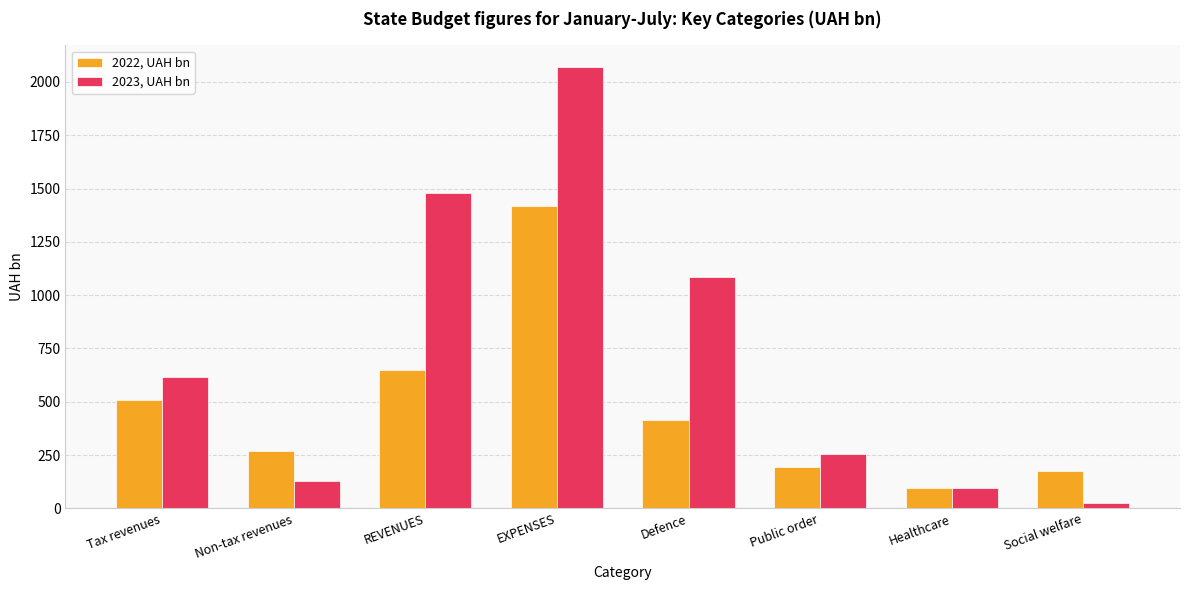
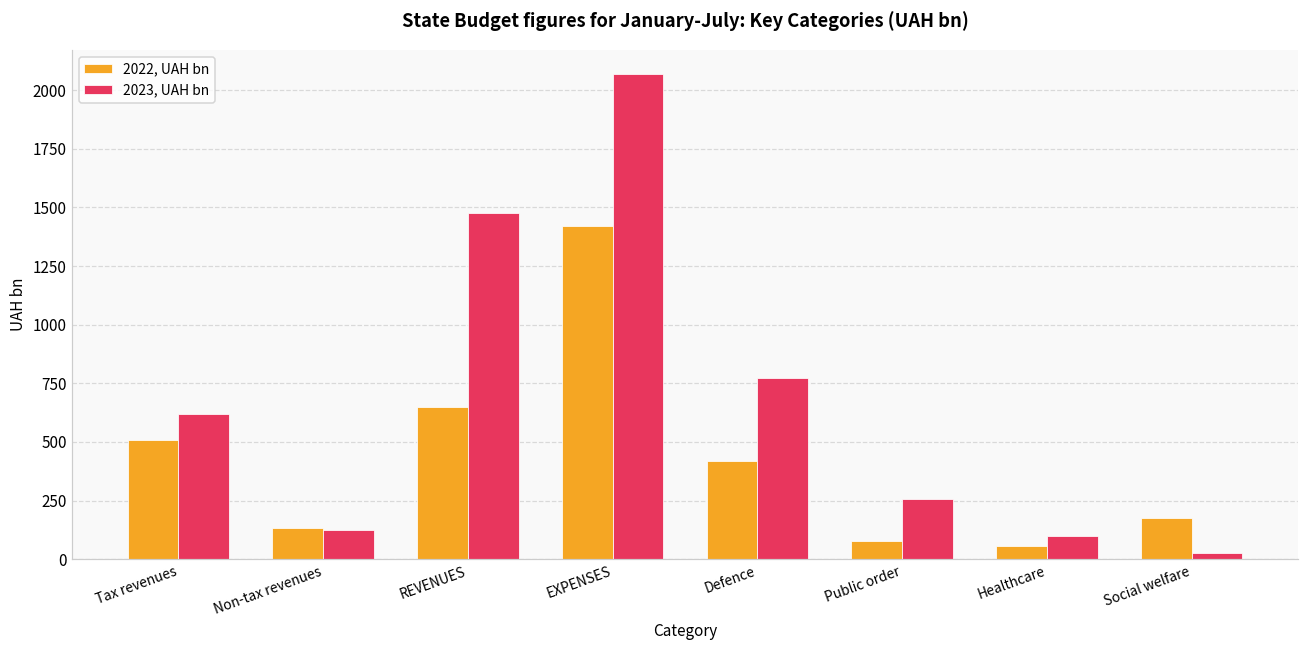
2022, UAH bn, Non-tax revenues: 270 -> 130
2023, UAH bn, Defence: 1090 -> 770
2022, UAH bn, Public order: 190 -> 80
2022, UAH bn, Healthcare: 100 -> 60
